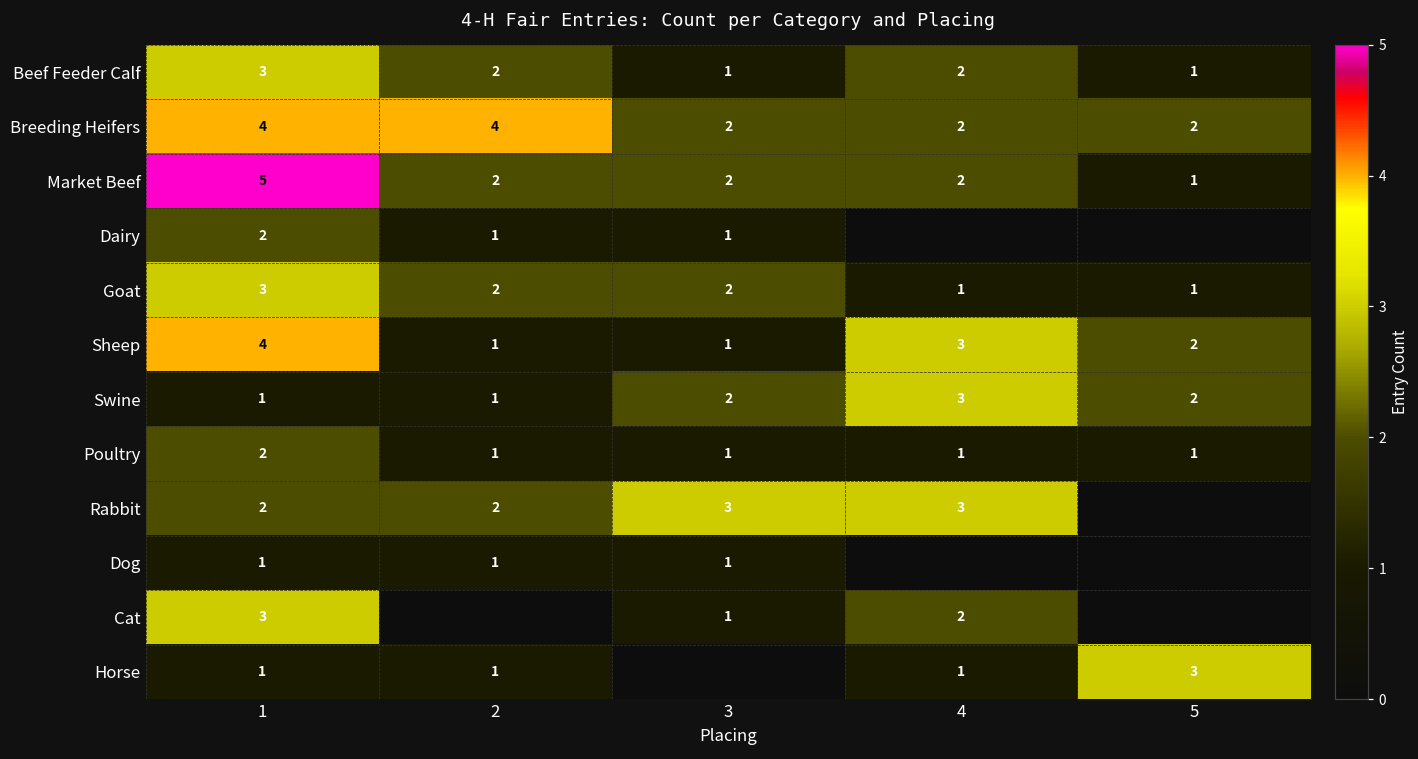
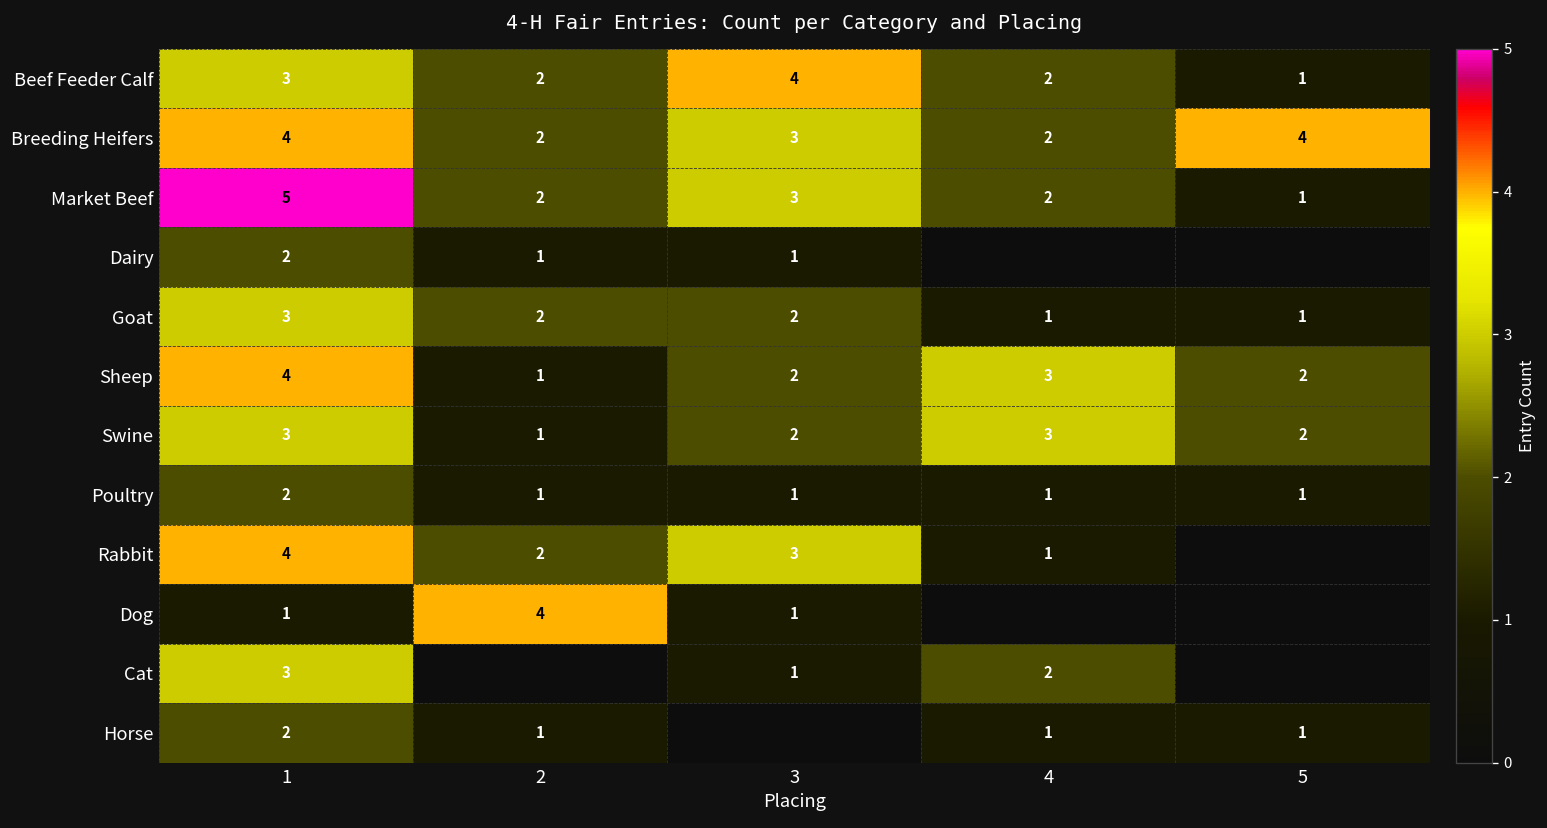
Beef Feeder Calf, 3: 1 -> 4
Breeding Heifers, 2: 4 -> 2
Breeding Heifers, 3: 2 -> 3
Breeding Heifers, 5: 2 -> 4
Market Beef, 3: 2 -> 3
Sheep, 3: 1 -> 2
Swine, 1: 1 -> 3
Rabbit, 1: 2 -> 4
Rabbit, 4: 3 -> 1
Dog, 2: 1 -> 4
Horse, 1: 1 -> 2
Horse, 5: 3 -> 1
